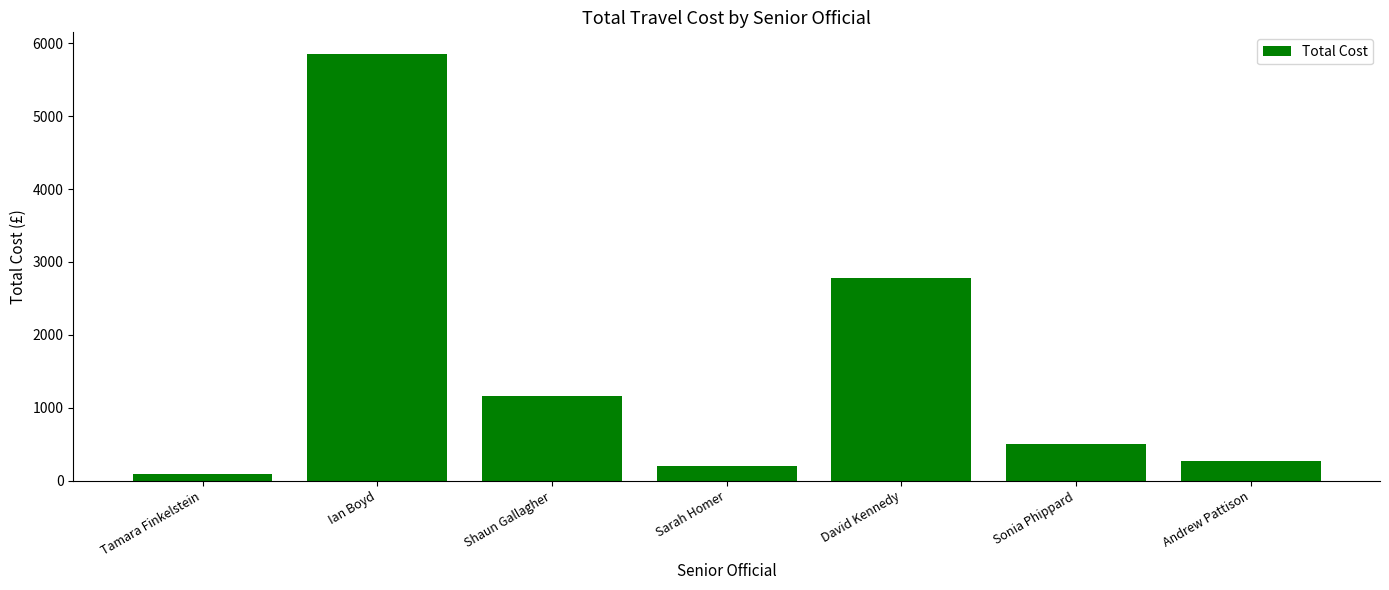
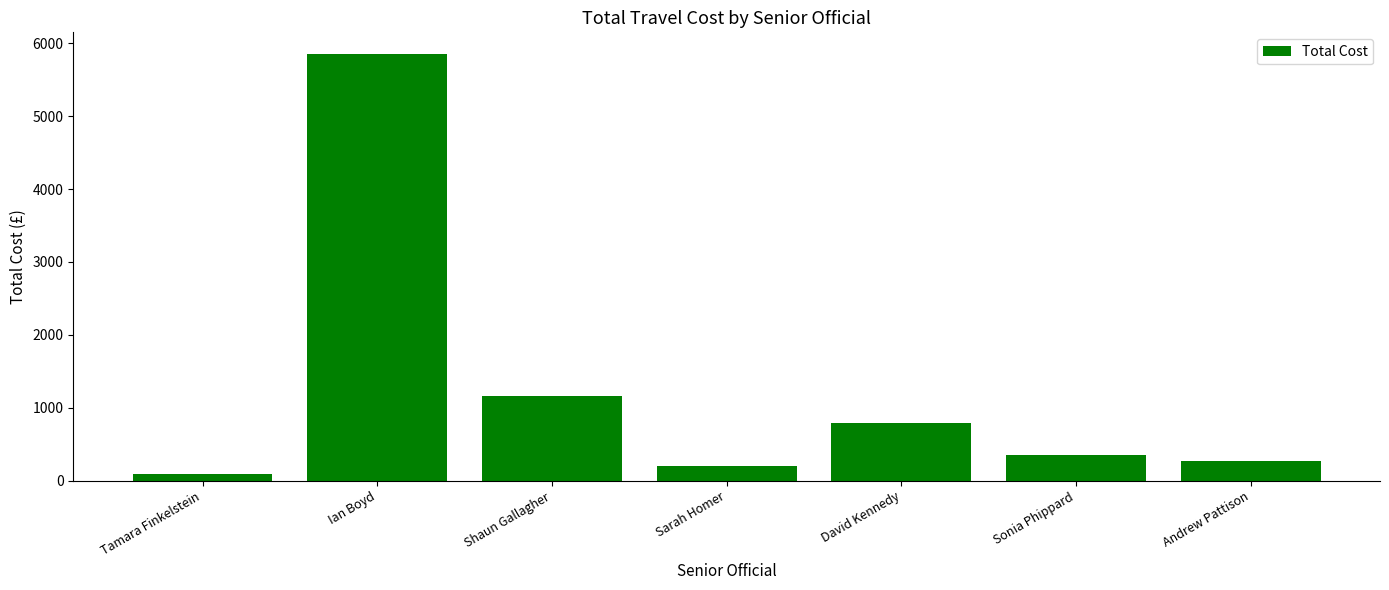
David Kennedy: 2800 -> 800
Sonia Phippard: 500 -> 400
